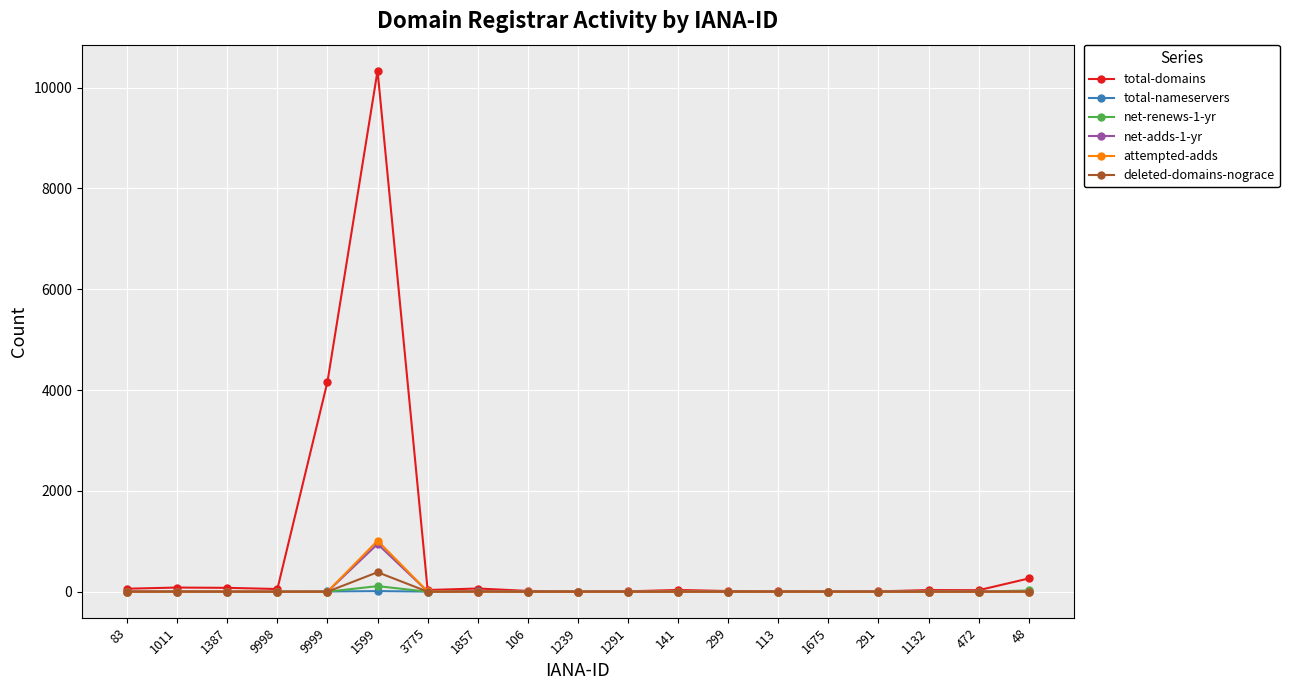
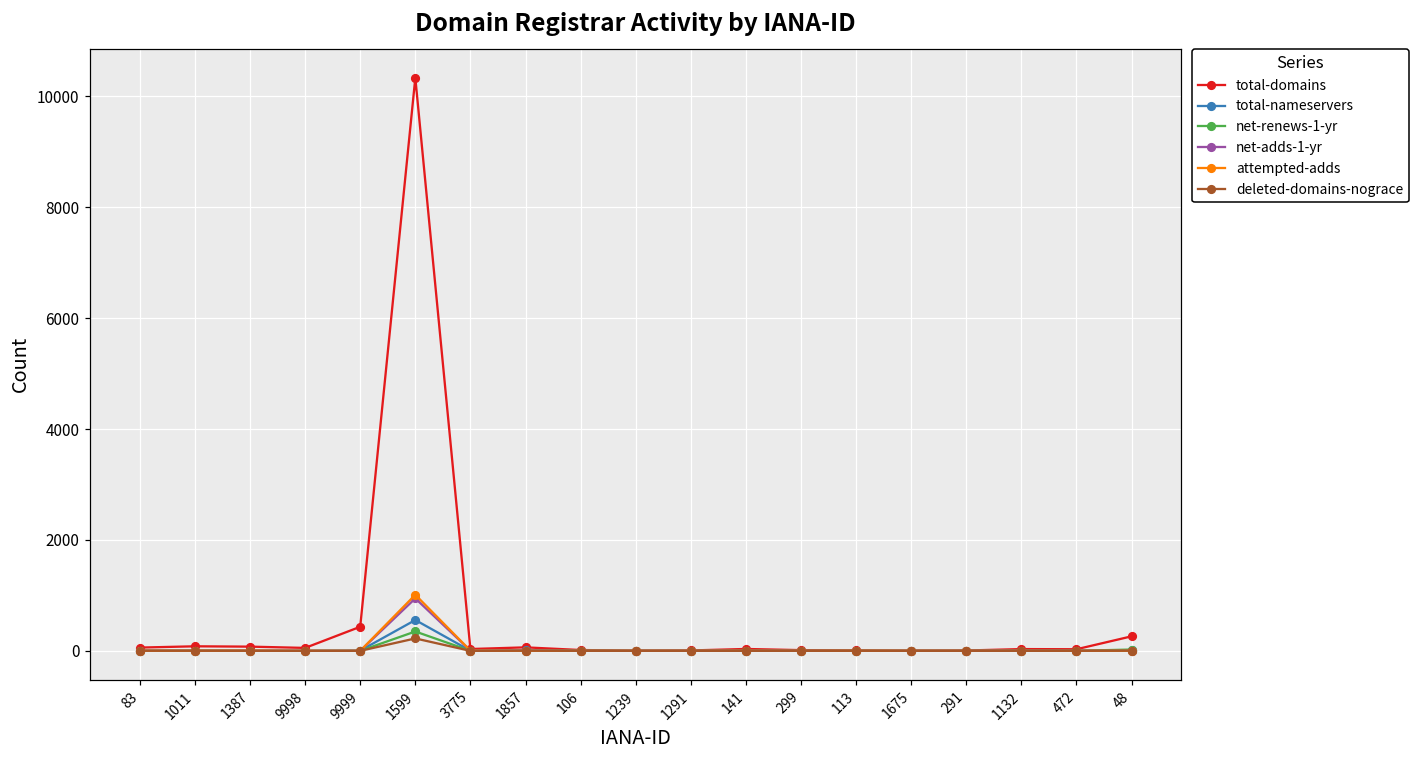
total-domains, 9999: 4200 -> 400
total-nameservers, 1599: 0 -> 600
net-renews-1-yr, 1599: 100 -> 300
deleted-domains-nograce, 1599: 400 -> 200
